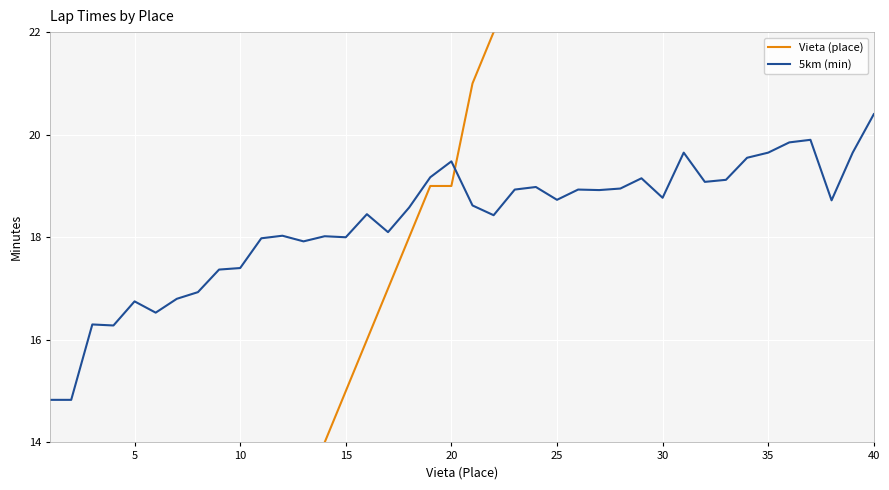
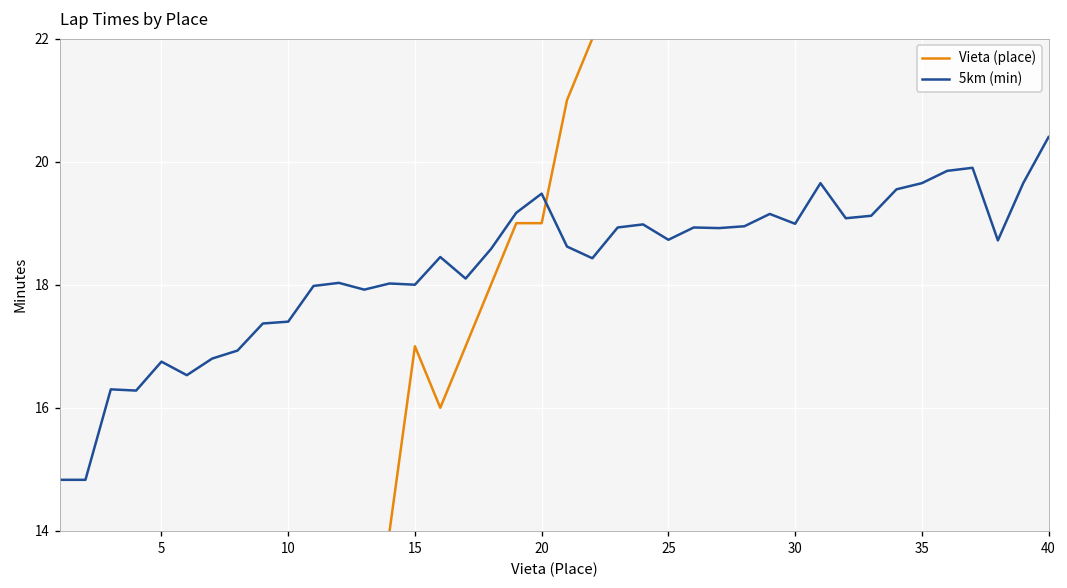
Vieta (place), 15: 15 -> 17
5km (min), 30: 18.8 -> 19.0
